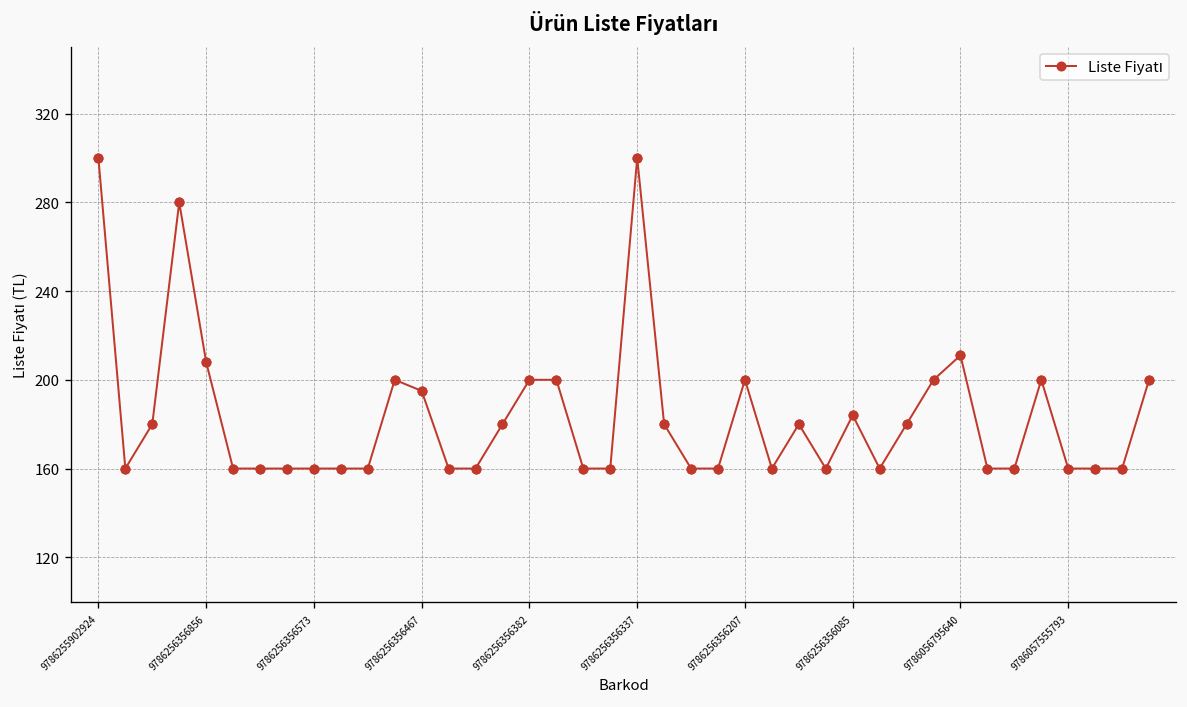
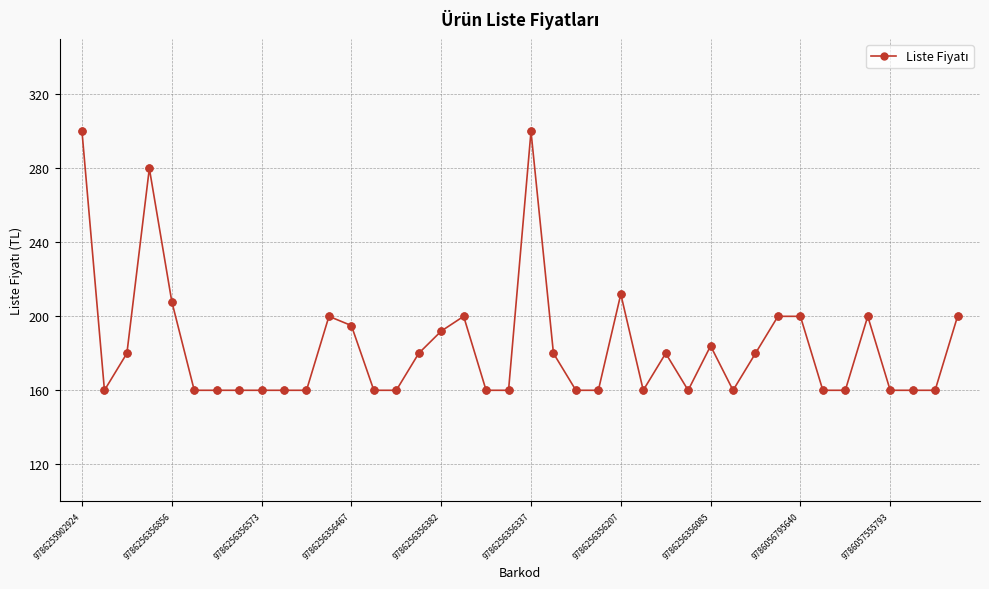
9786256356382: 200 -> 192
9786256356207: 200 -> 212
9786056795640: 211 -> 200
